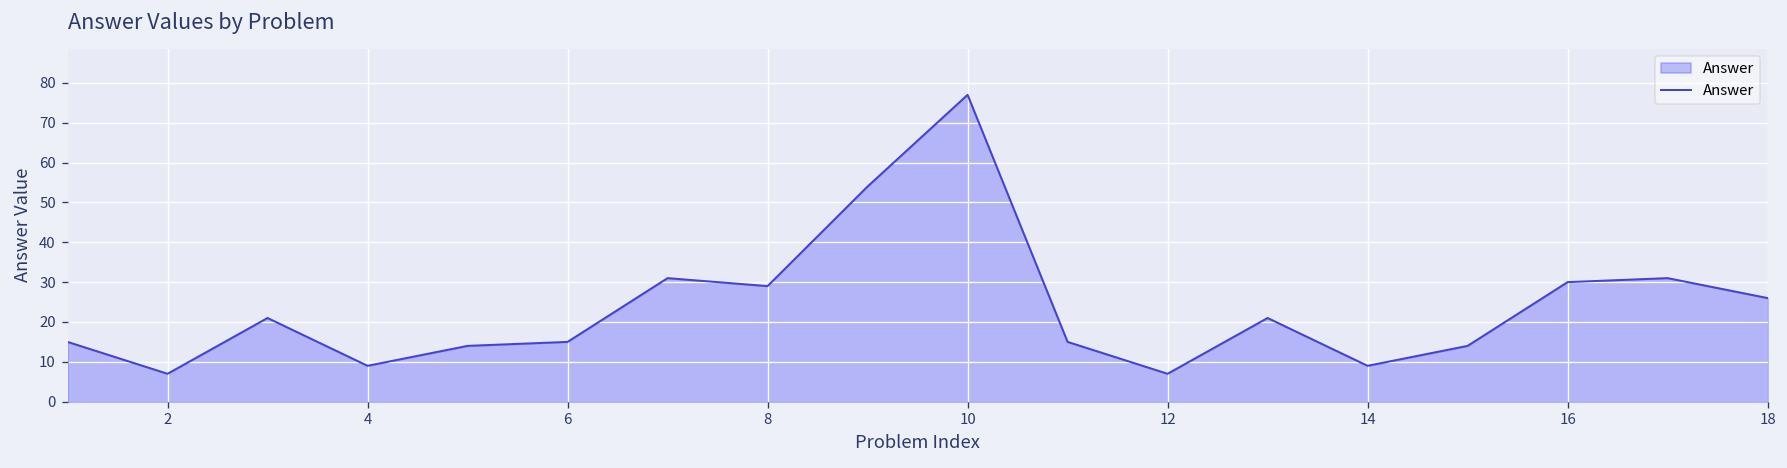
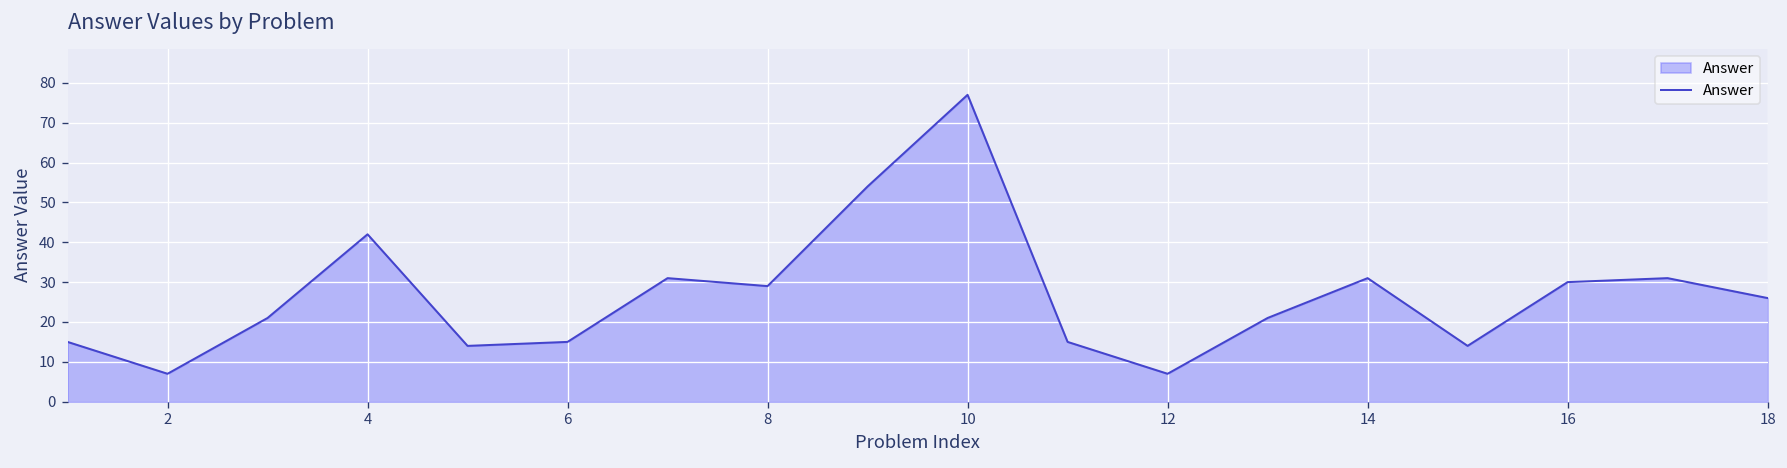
4: 9 -> 42
14: 9 -> 31
